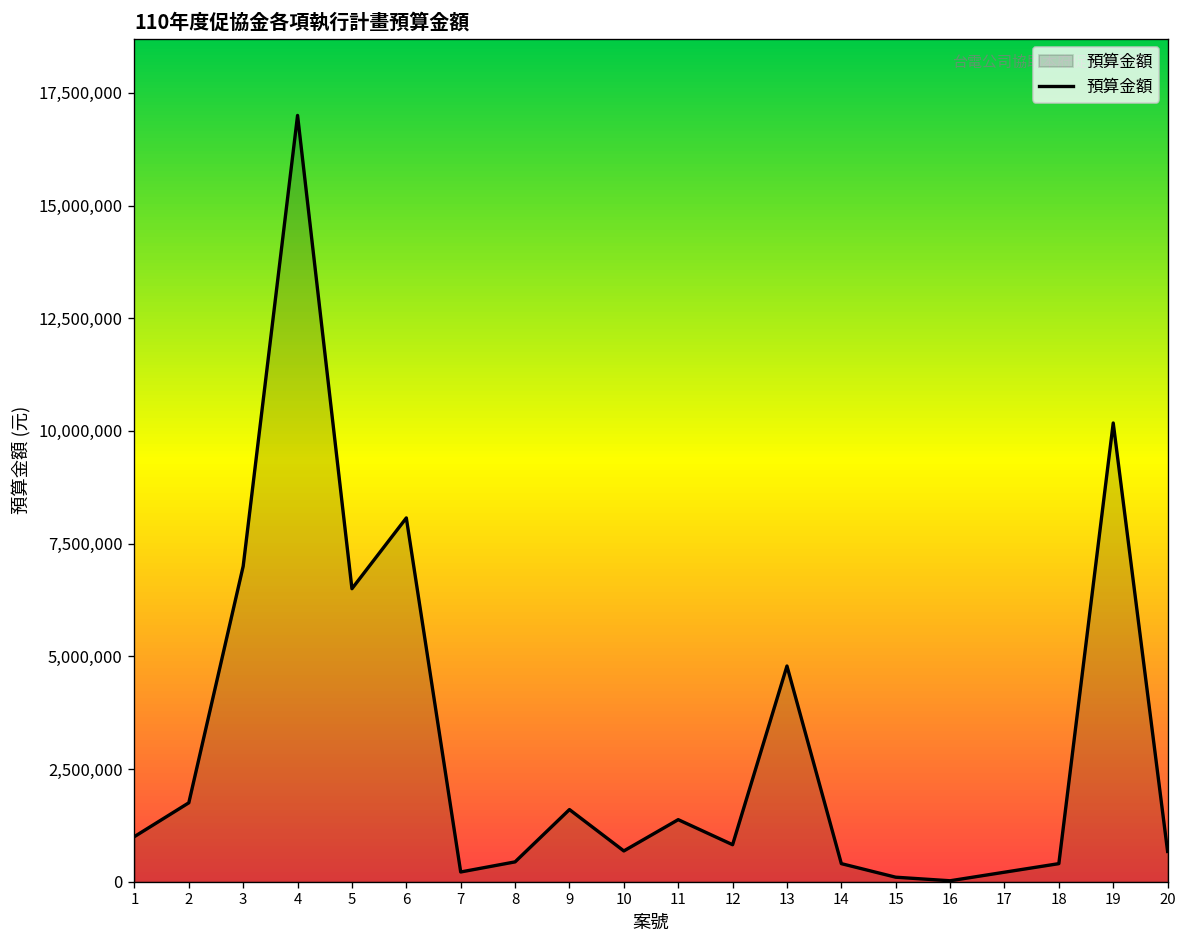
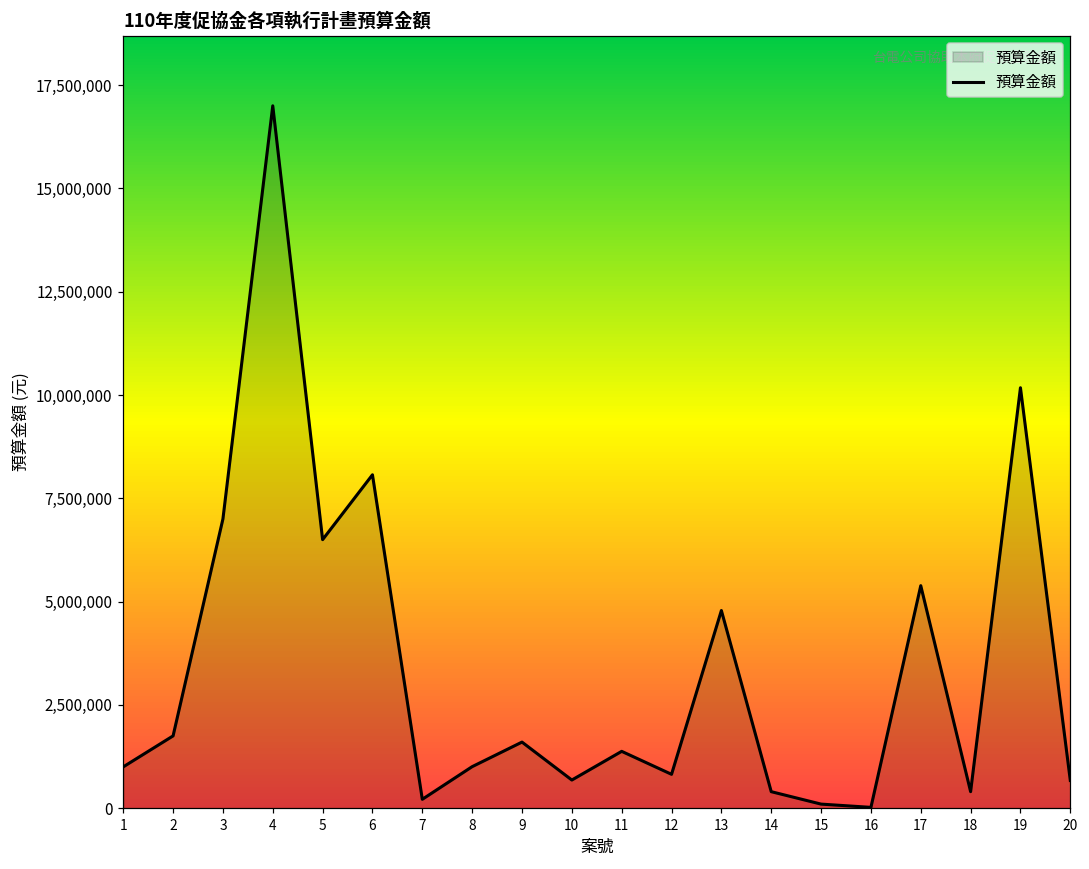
8: 400,000 -> 1,000,000
17: 200,000 -> 5,400,000
